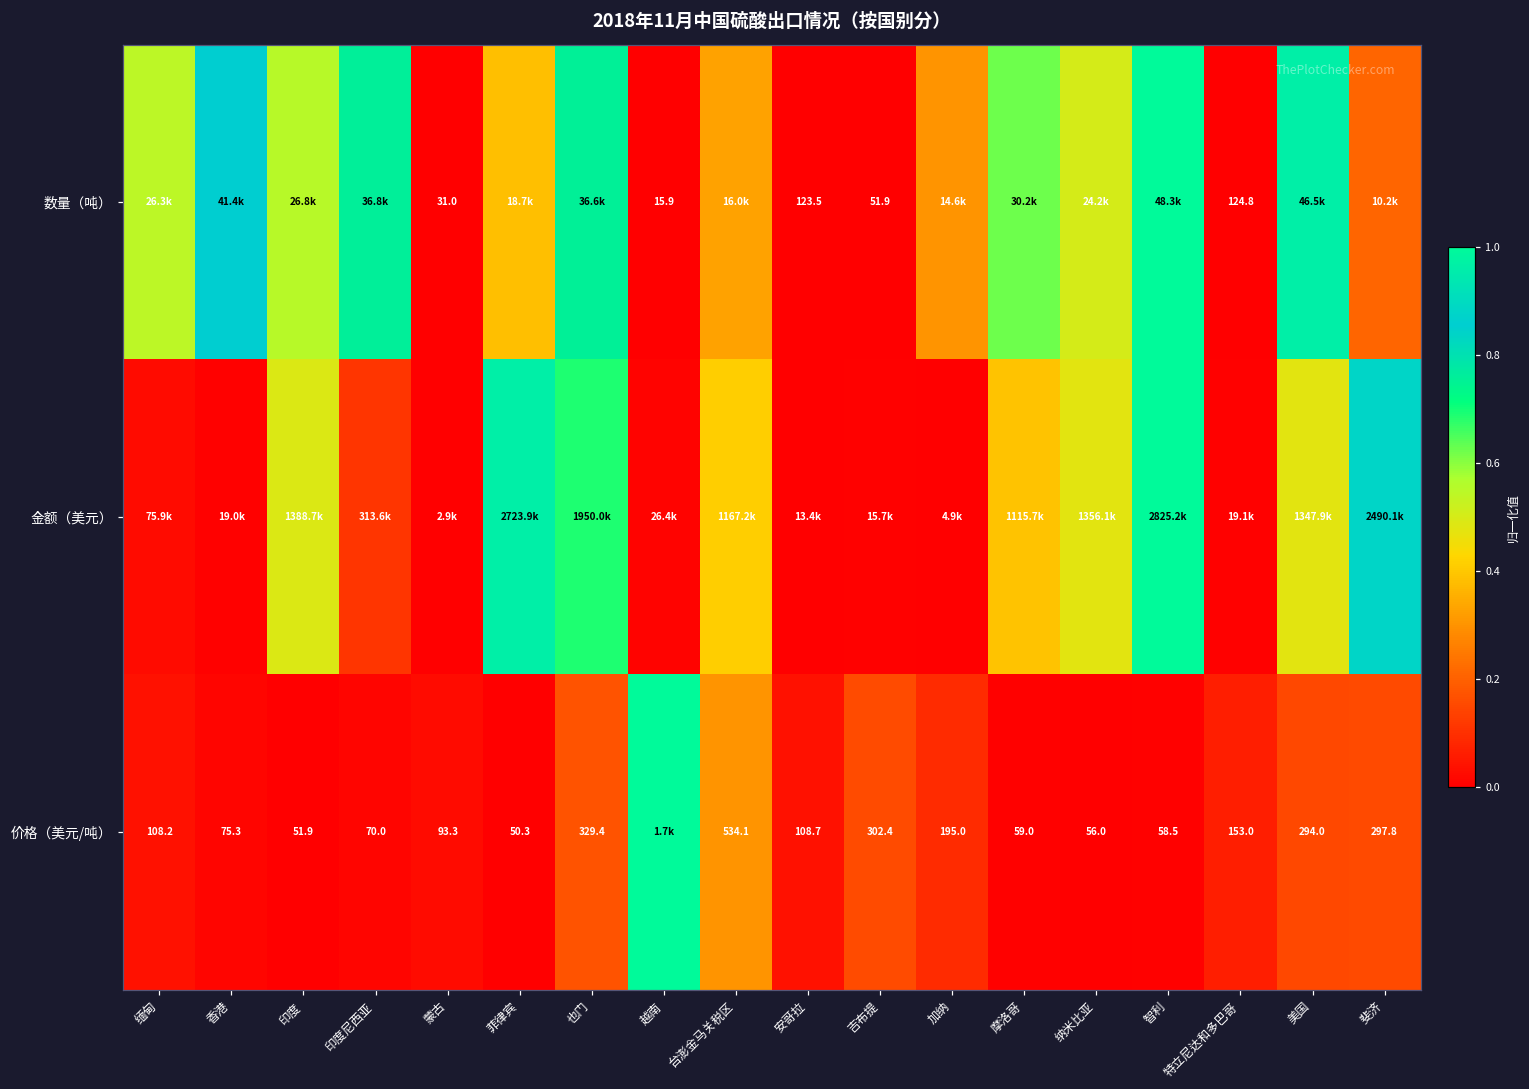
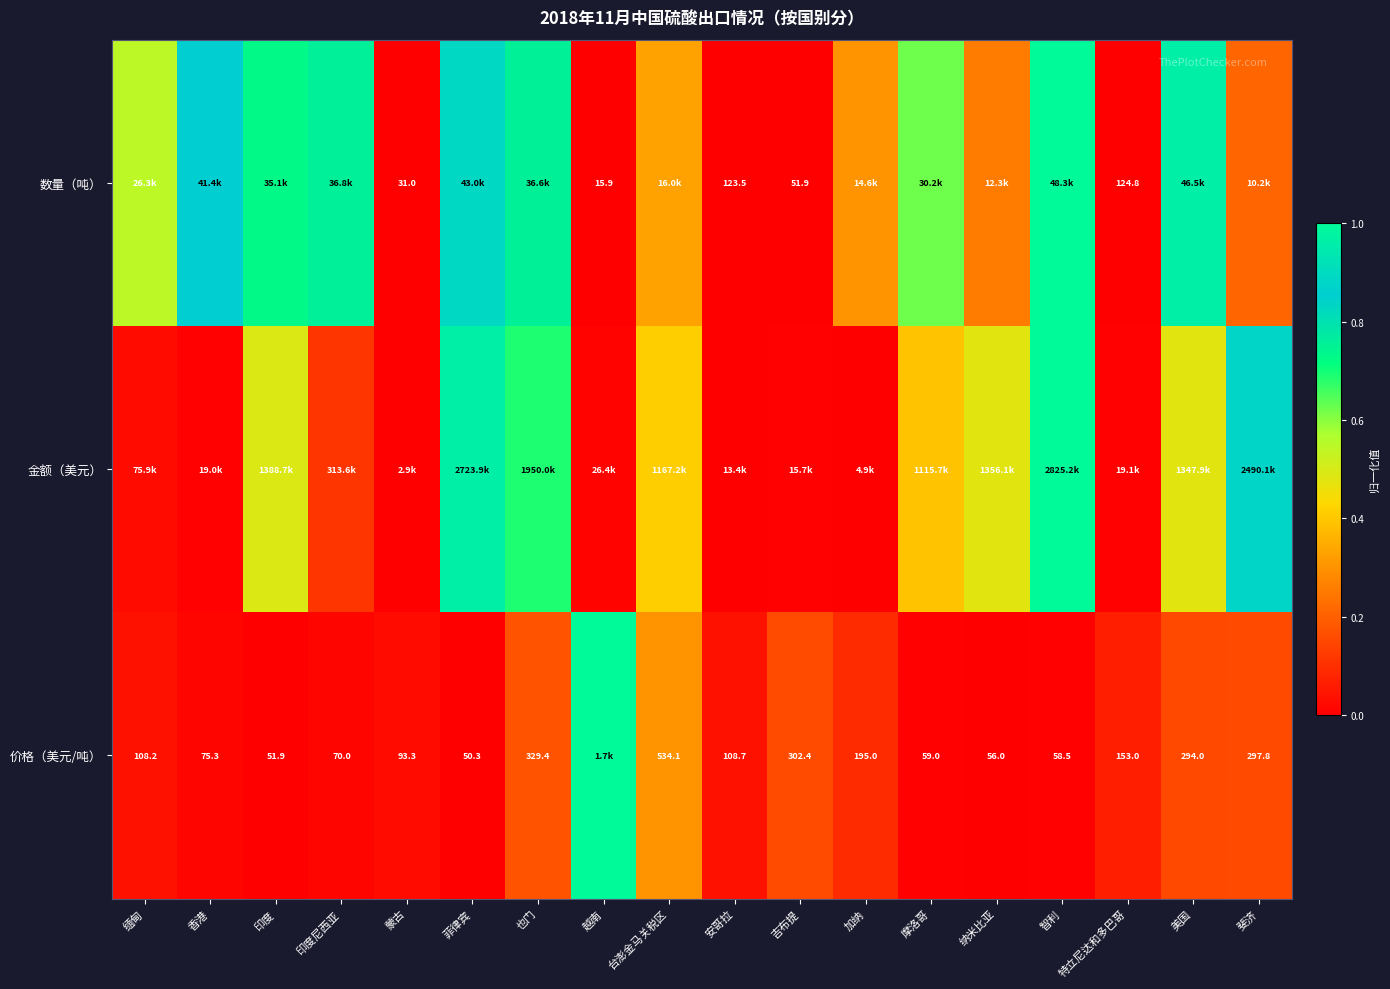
数量（吨）, 印度: 26.8k -> 35.1k
数量（吨）, 菲律宾: 18.7k -> 43.0k
数量（吨）, 纳米比亚: 24.2k -> 12.3k
